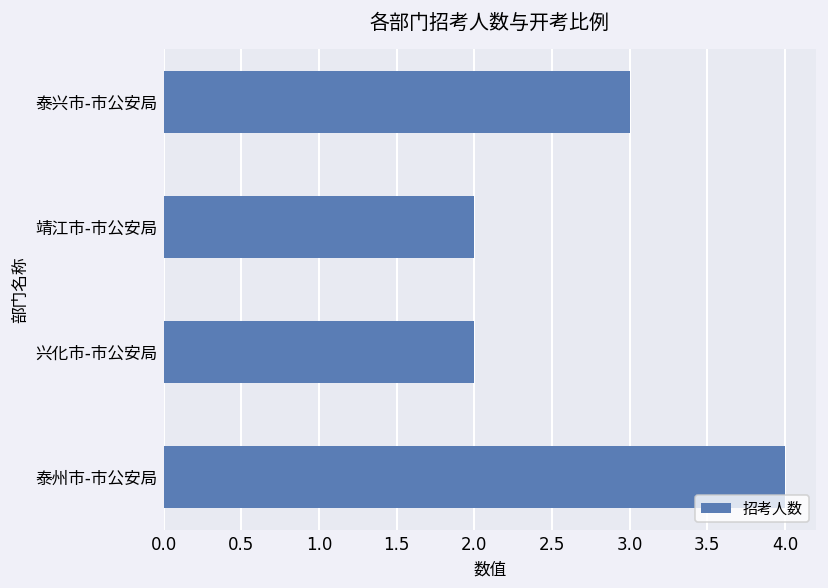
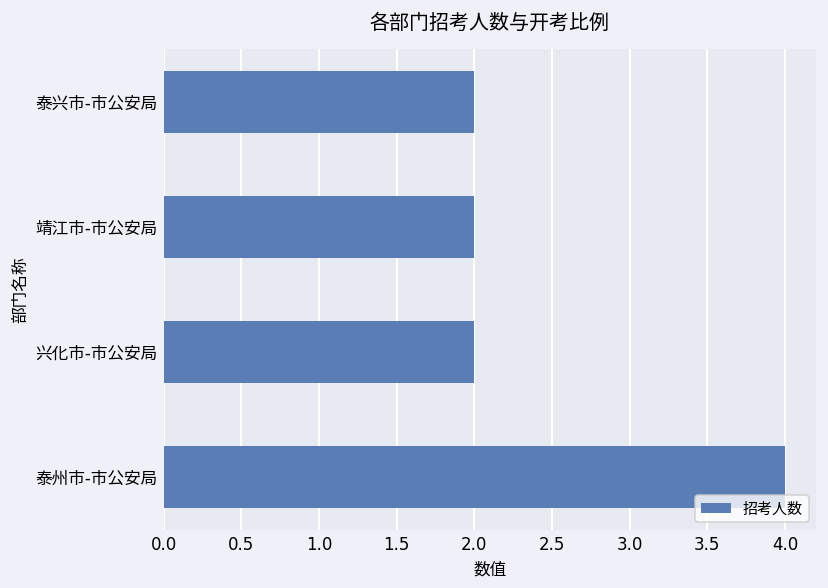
泰兴市-市公安局: 3 -> 2
